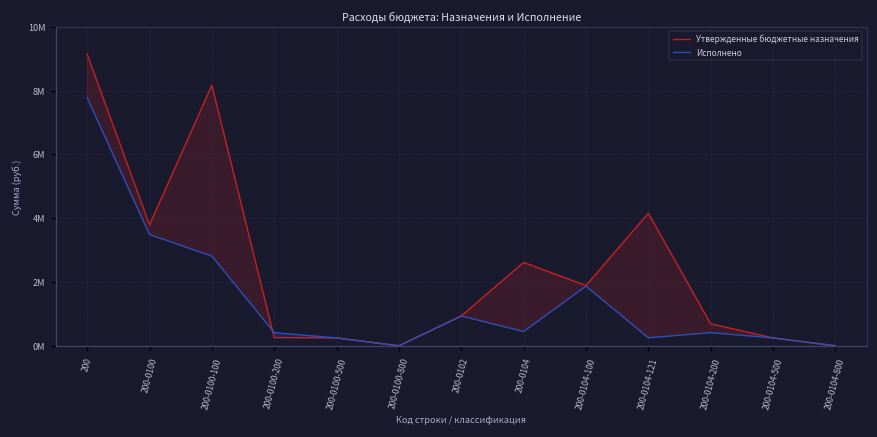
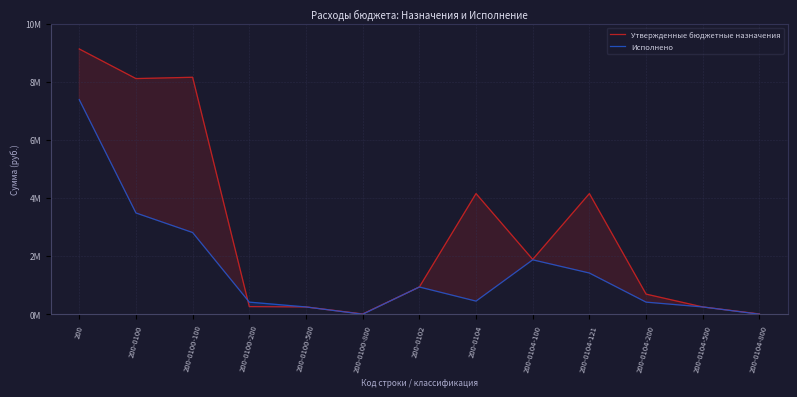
Исполнено, 200: 7800000 -> 7400000
Утвержденные бюджетные назначения, 200-0100: 3800000 -> 8100000
Утвержденные бюджетные назначения, 200-0104: 2600000 -> 4200000
Исполнено, 200-0104-121: 300000 -> 1400000
